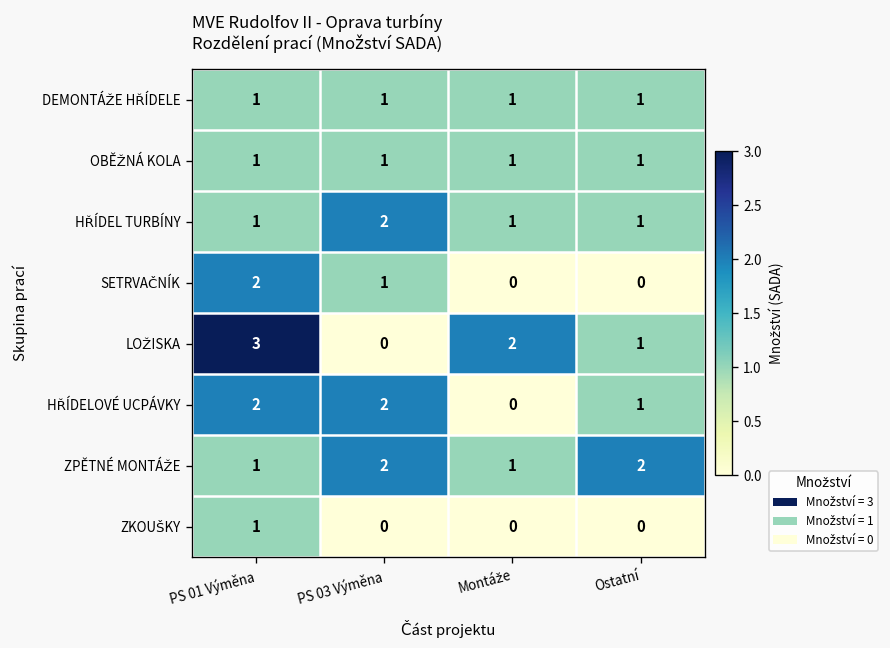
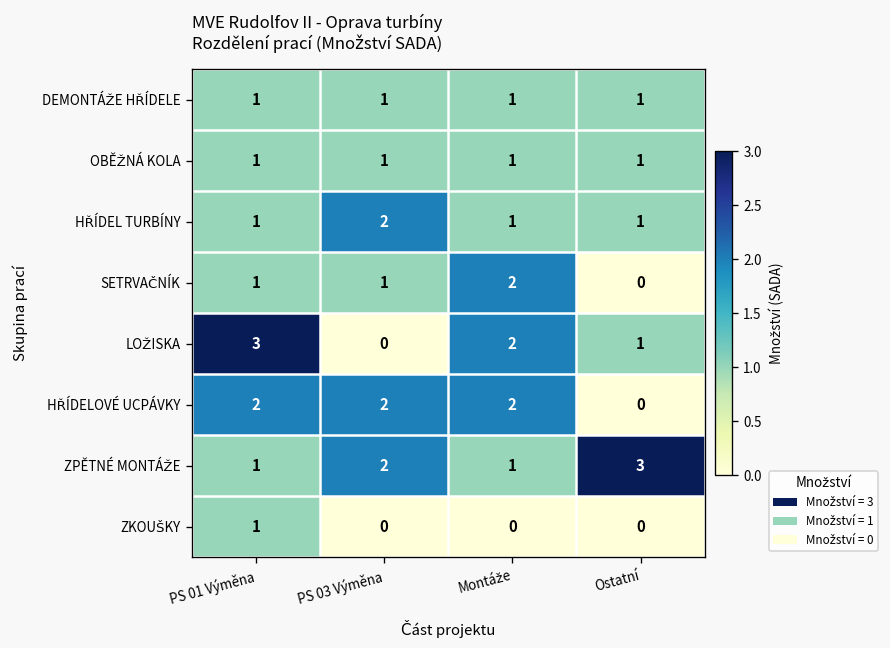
SETRVAČNÍK, PS 01 Výměna: 2 -> 1
SETRVAČNÍK, Montáže: 0 -> 2
HŘÍDELOVÉ UCPÁVKY, Montáže: 0 -> 2
HŘÍDELOVÉ UCPÁVKY, Ostatní: 1 -> 0
ZPĚTNÉ MONTÁŽE, Ostatní: 2 -> 3
